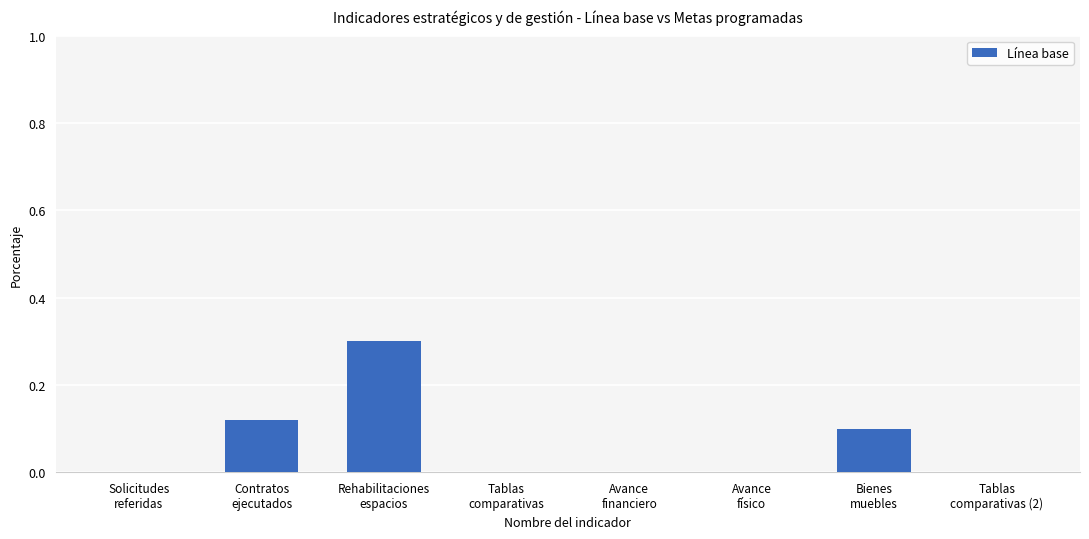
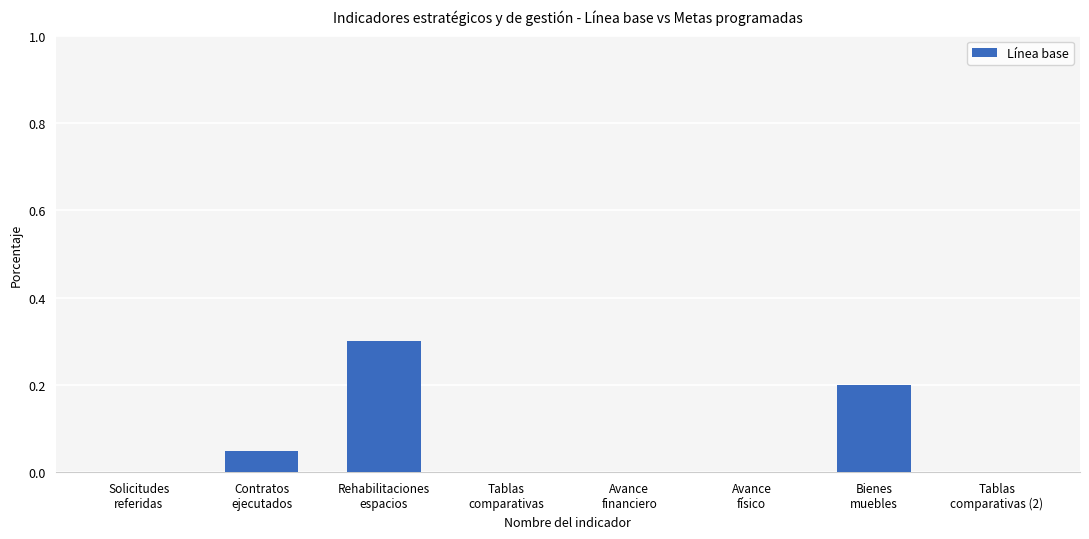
Contratos ejecutados: 0.12 -> 0.05
Bienes muebles: 0.1 -> 0.2
